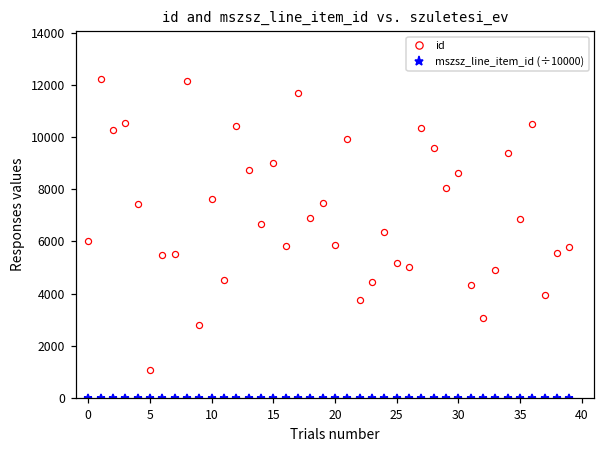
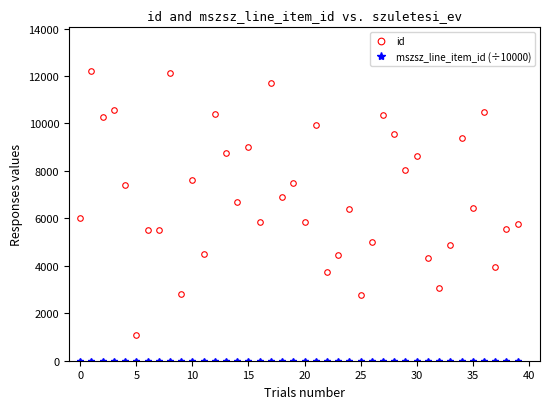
id, 25: 5200 -> 2800
id, 35: 6800 -> 6500
